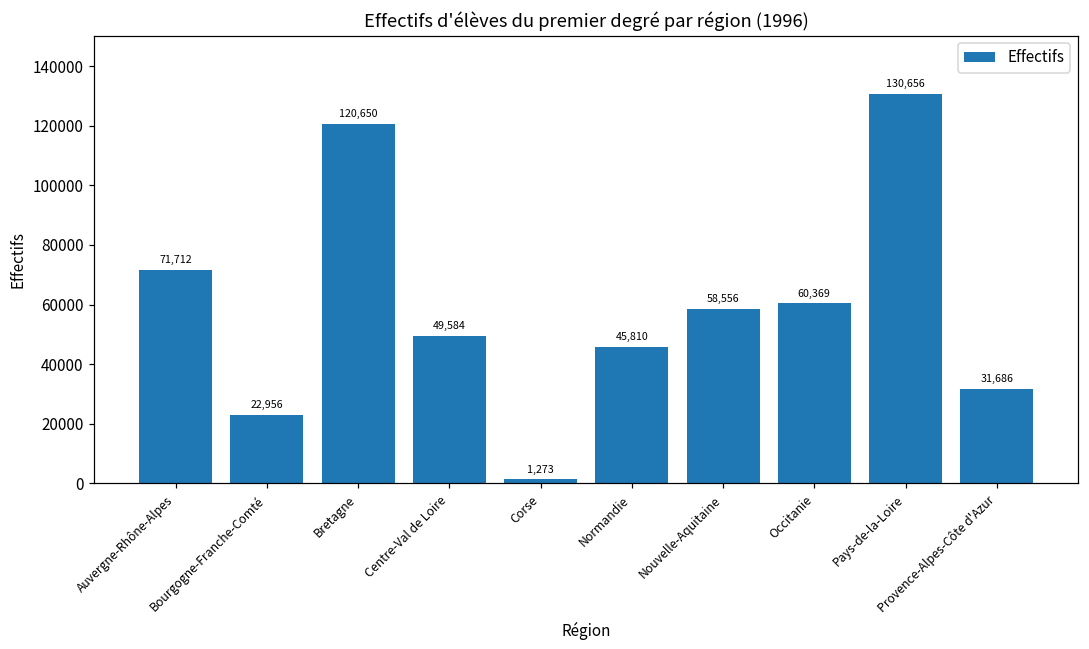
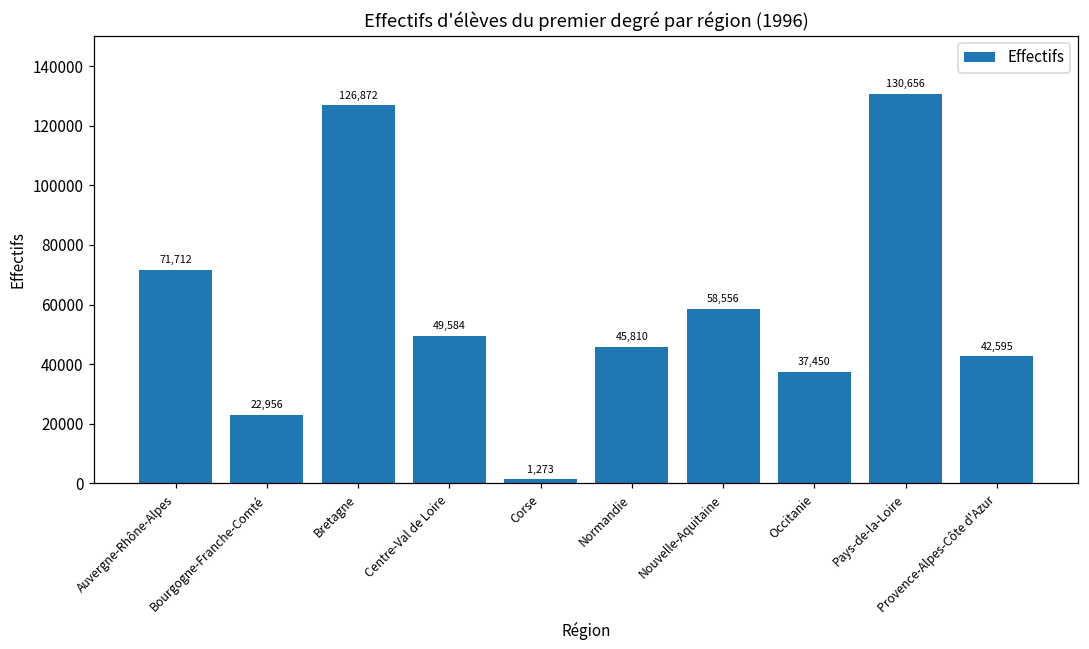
Bretagne: 120,650 -> 126,872
Occitanie: 60,369 -> 37,450
Provence-Alpes-Côte d'Azur: 31,686 -> 42,595
